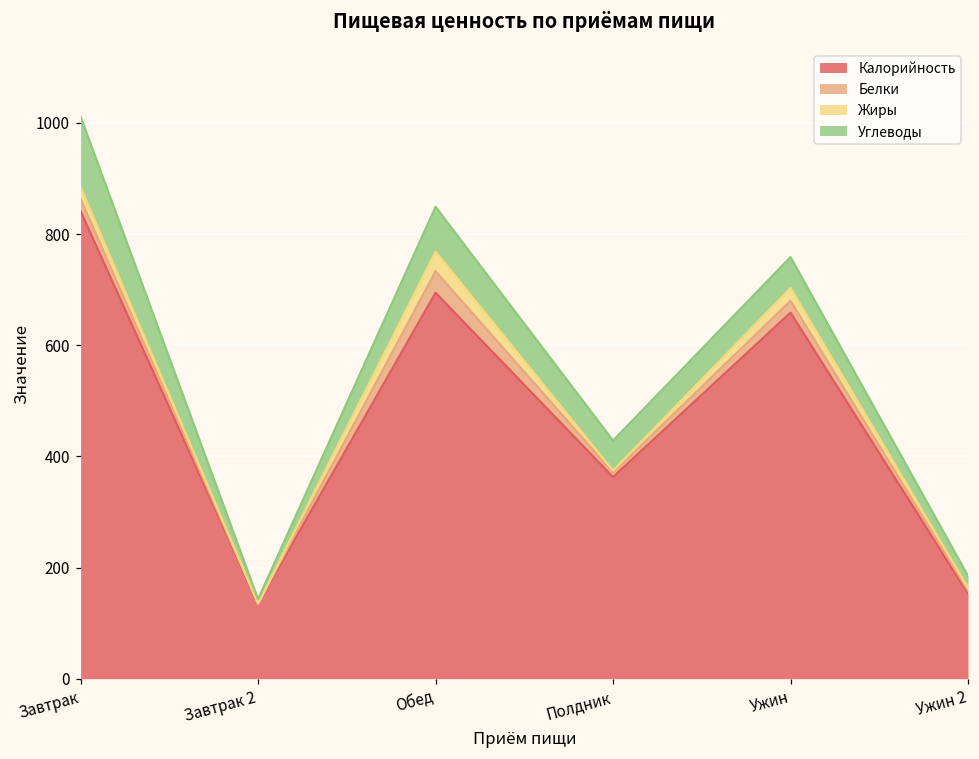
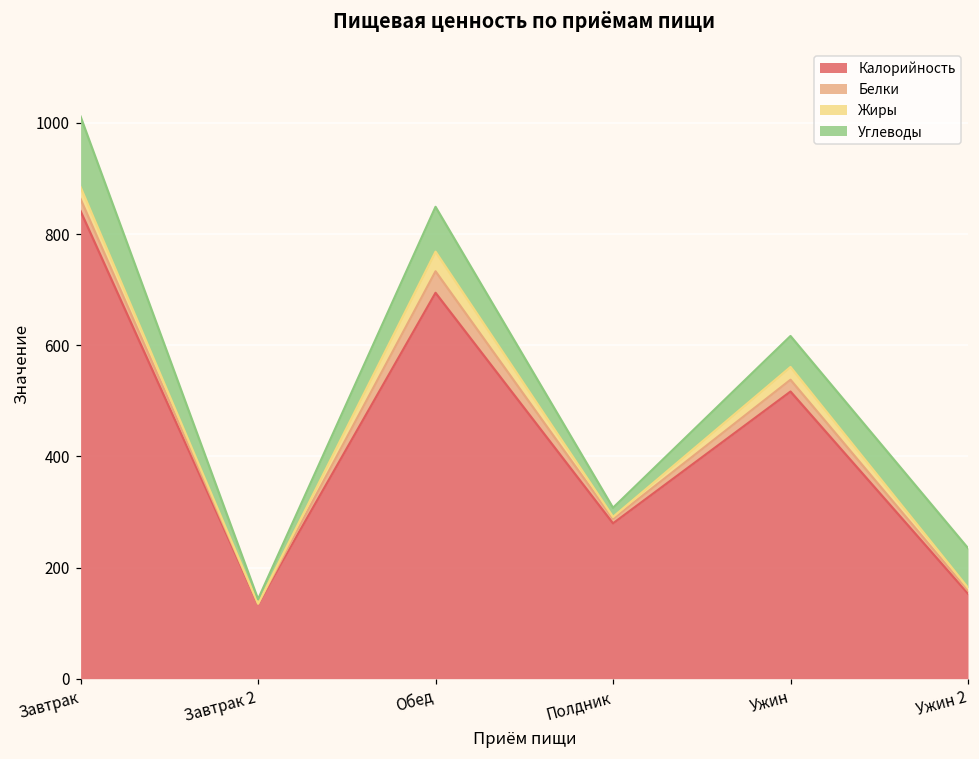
Калорийность, Полдник: 360 -> 280
Углеводы, Полдник: 50 -> 20
Калорийность, Ужин: 660 -> 520
Углеводы, Ужин 2: 20 -> 70
